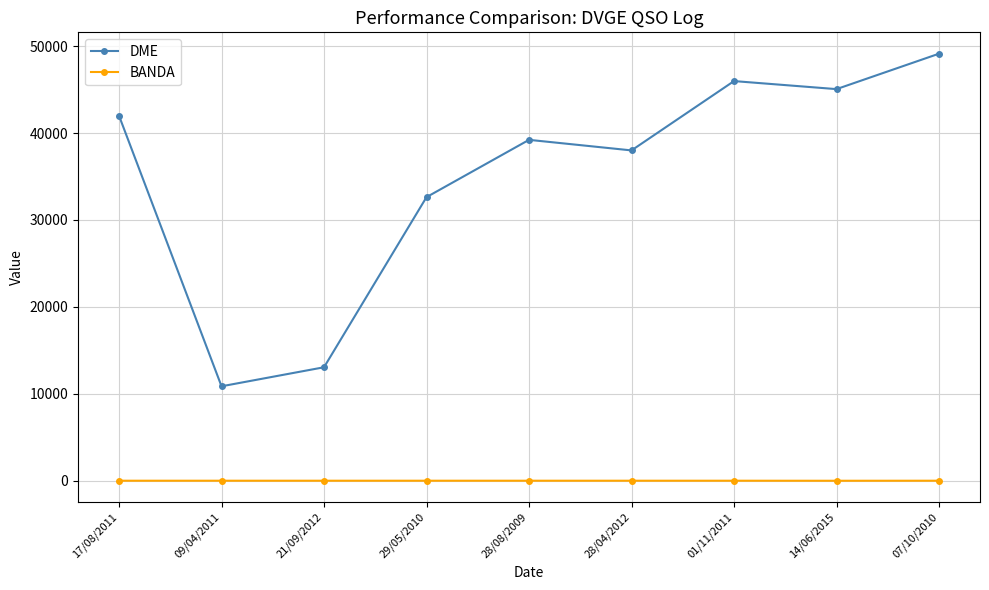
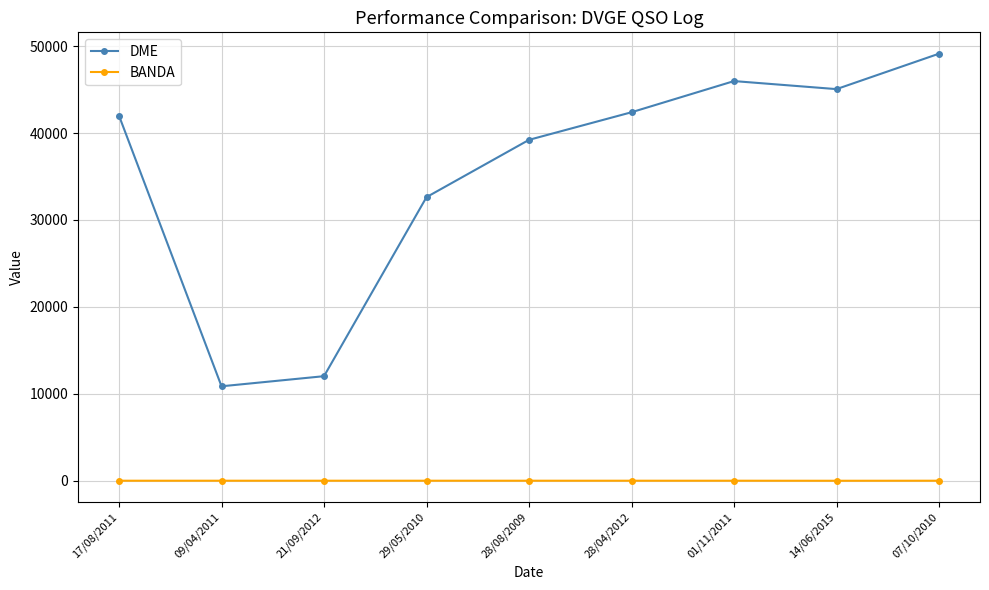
DME, 21/09/2012: 13000 -> 12000
DME, 28/04/2012: 38000 -> 42000
